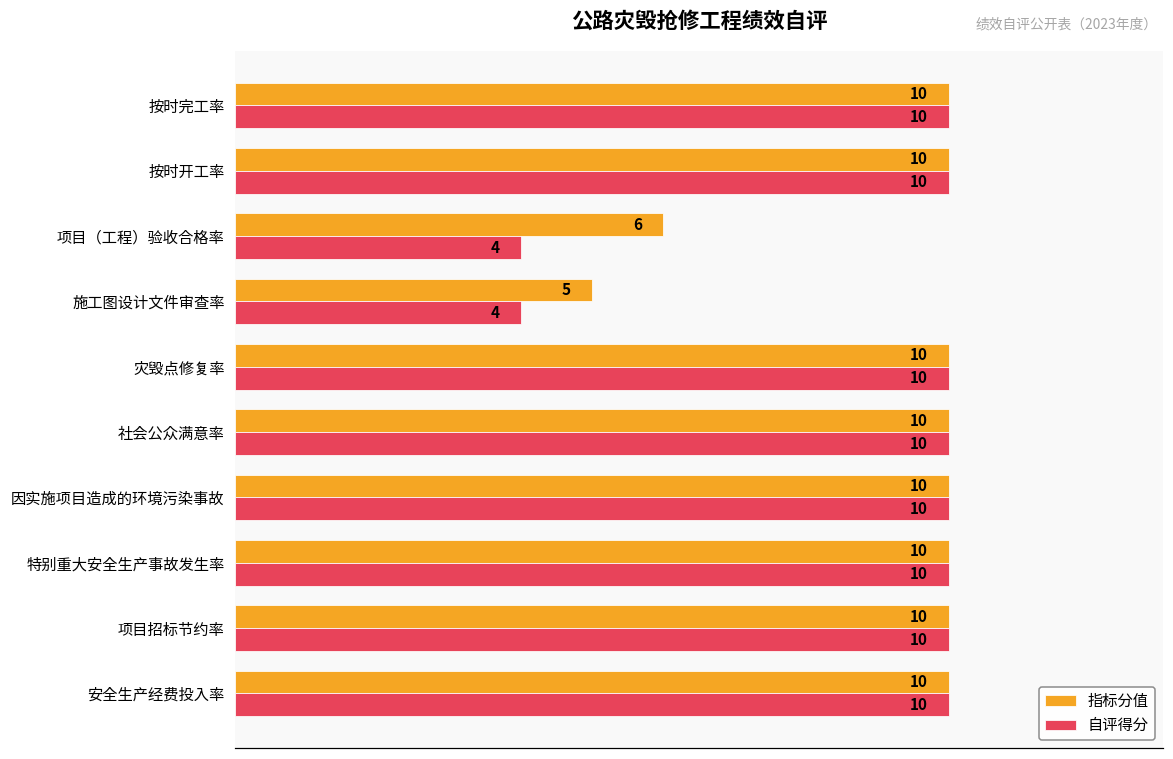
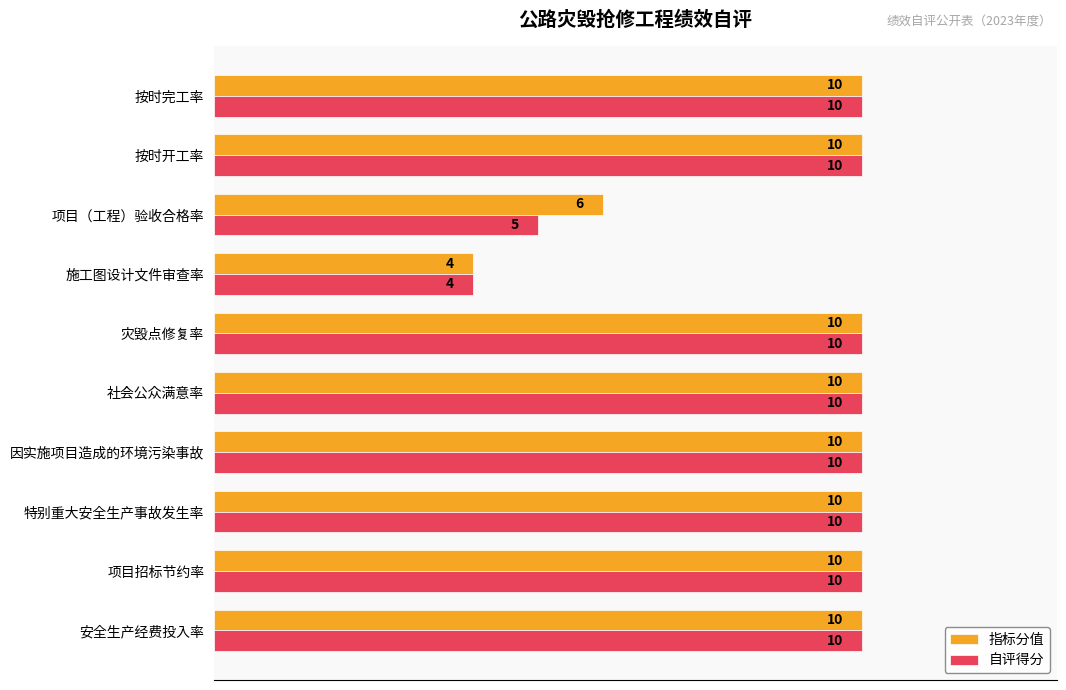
自评得分, 项目（工程）验收合格率: 4 -> 5
指标分值, 施工图设计文件审查率: 5 -> 4
